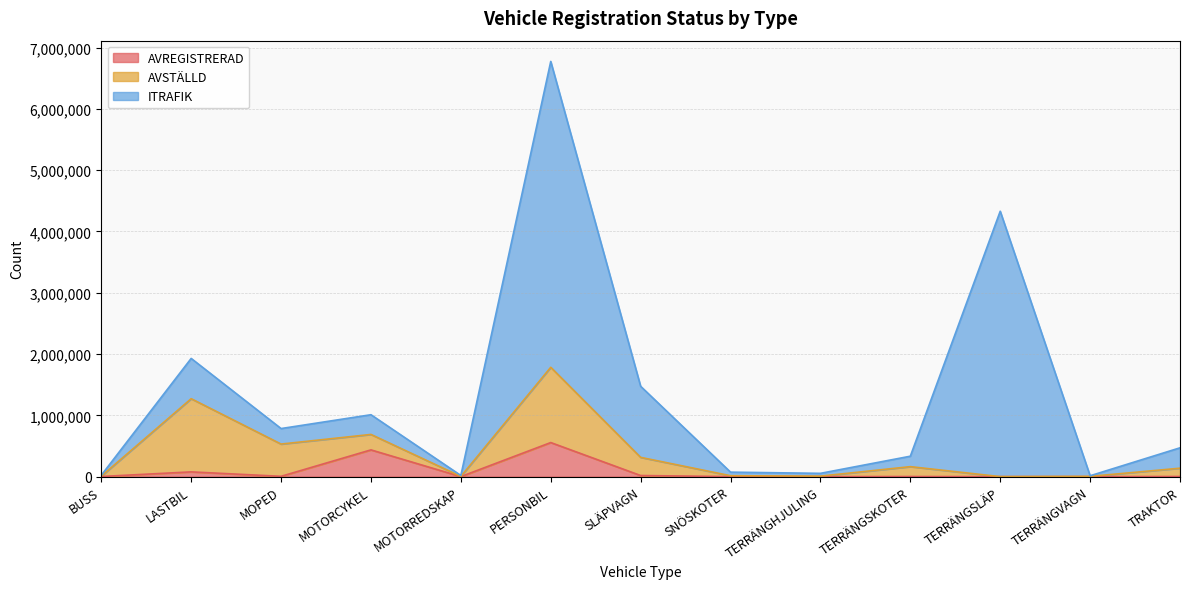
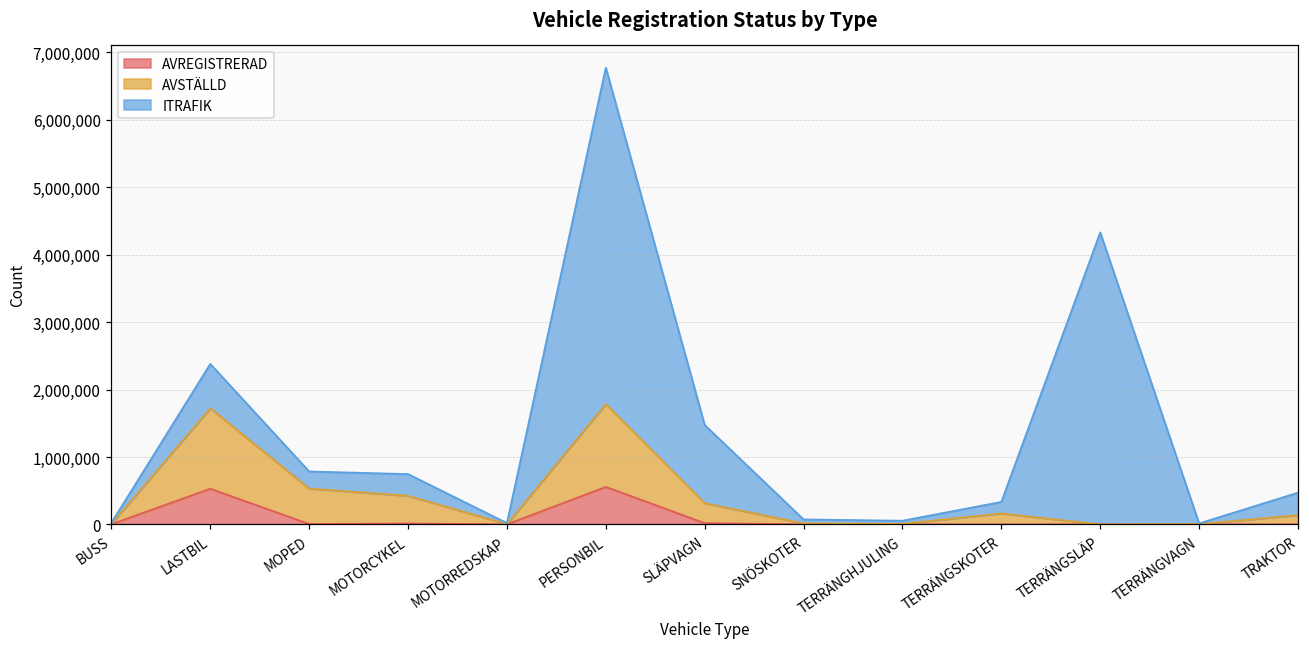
AVREGISTRERAD, LASTBIL: 100,000 -> 500,000
AVREGISTRERAD, MOTORCYKEL: 400,000 -> 0
AVSTÄLLD, MOTORCYKEL: 300,000 -> 400,000
